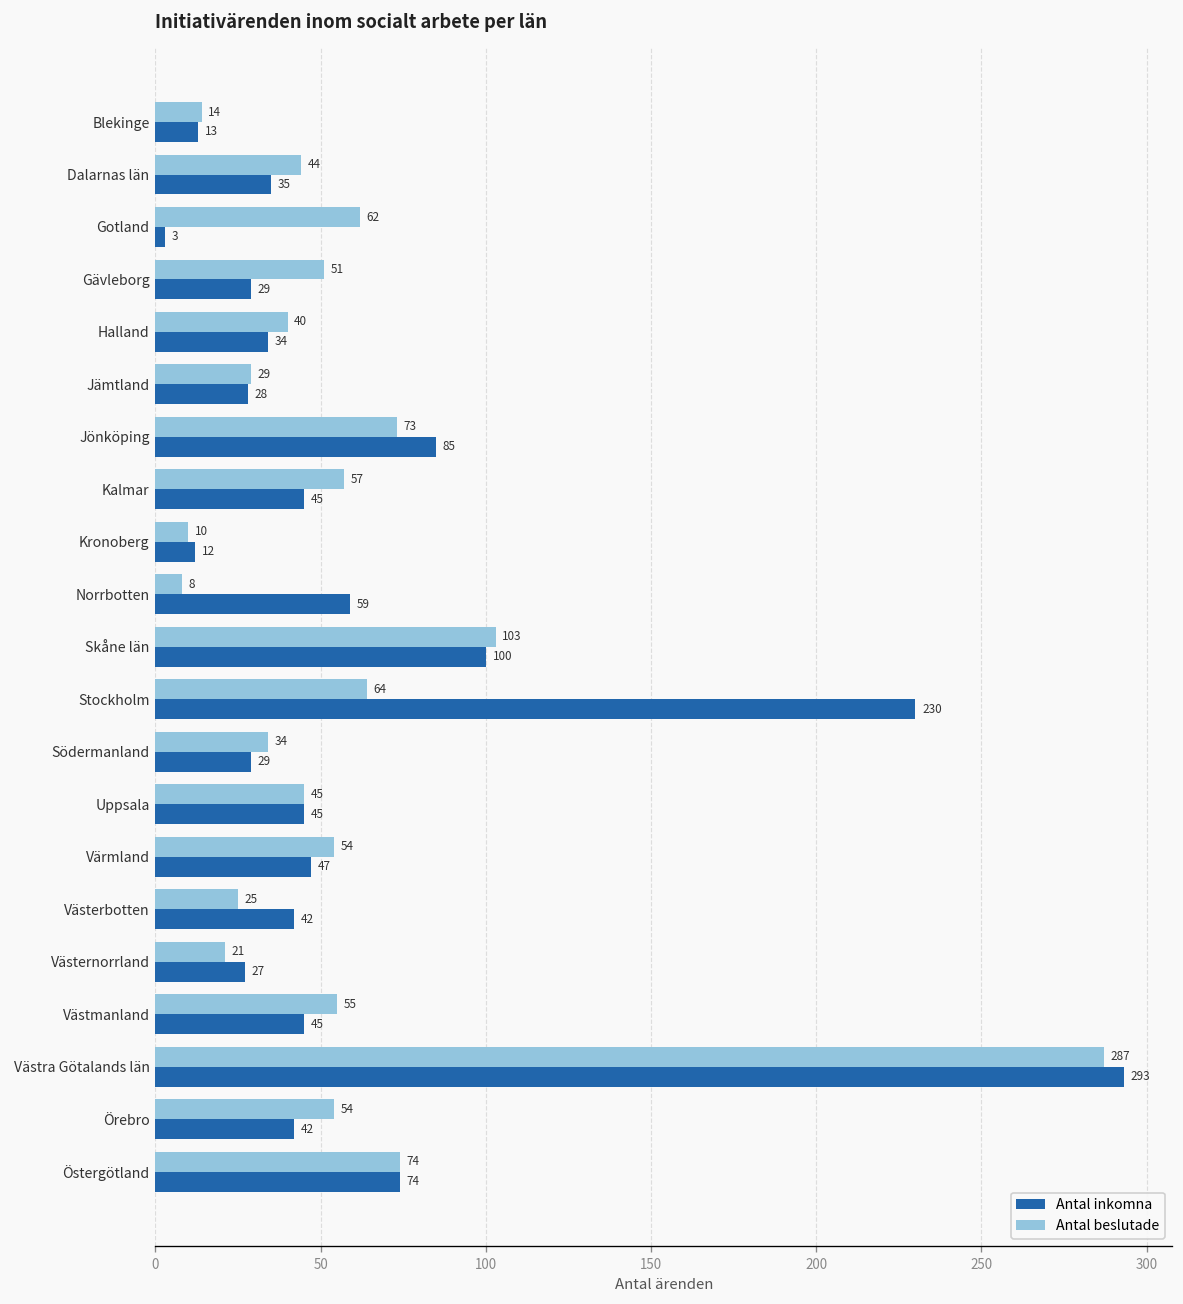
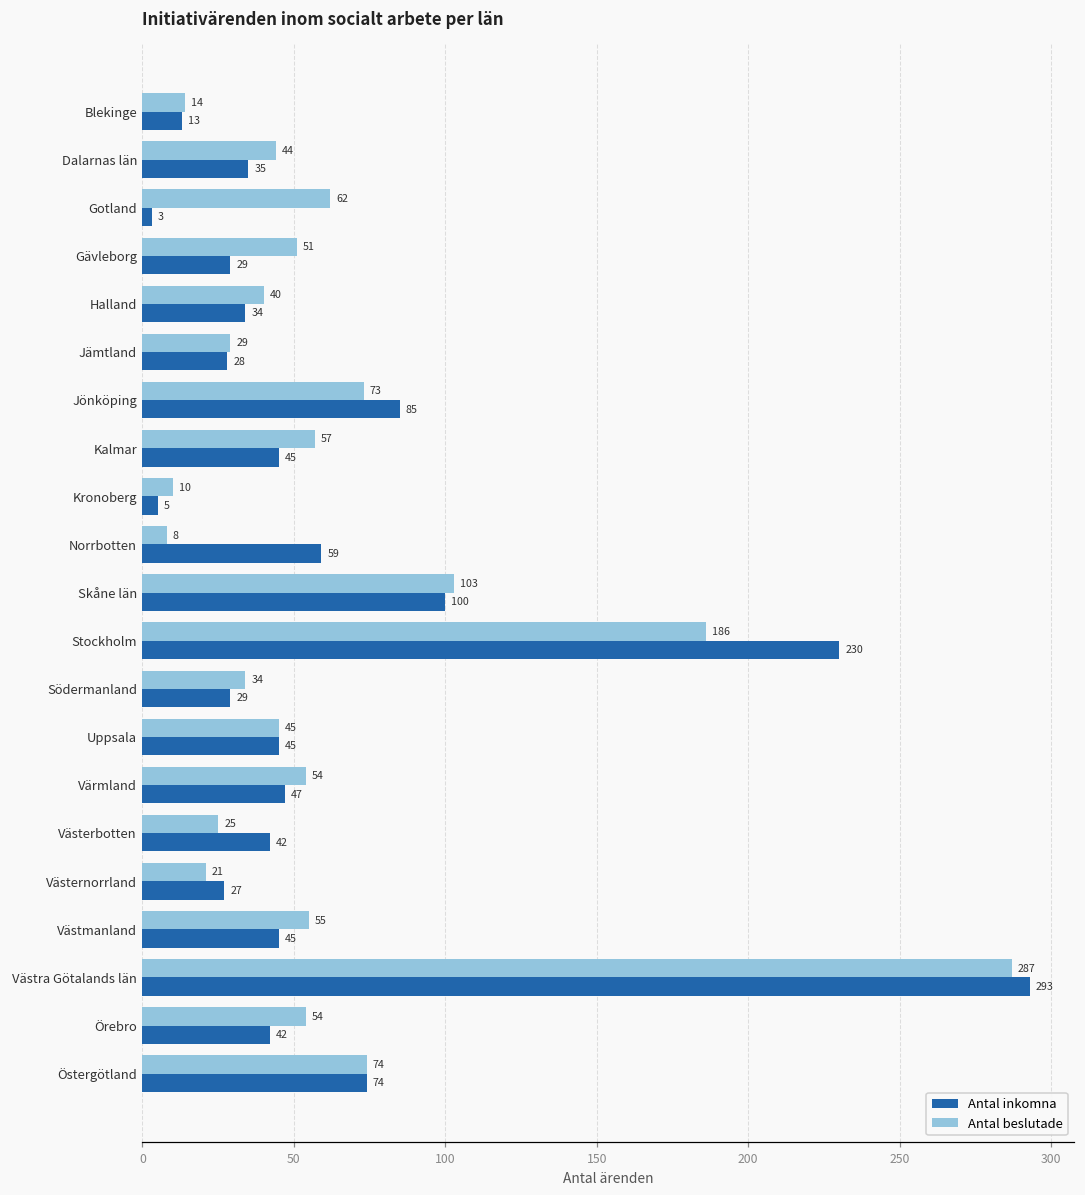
Antal inkomna, Kronoberg: 12 -> 5
Antal beslutade, Stockholm: 64 -> 186
